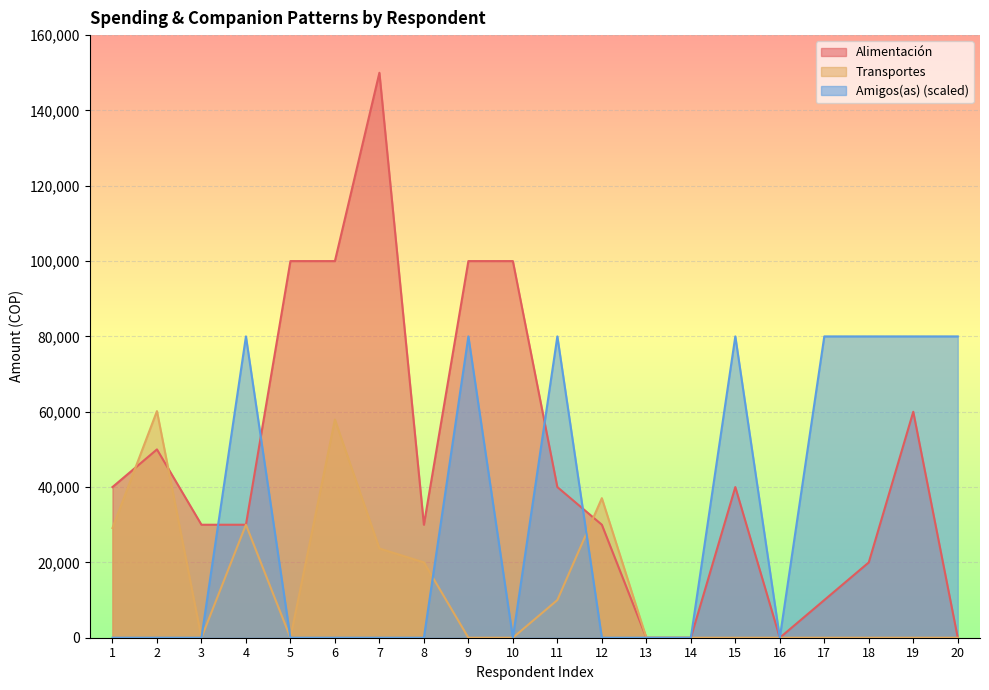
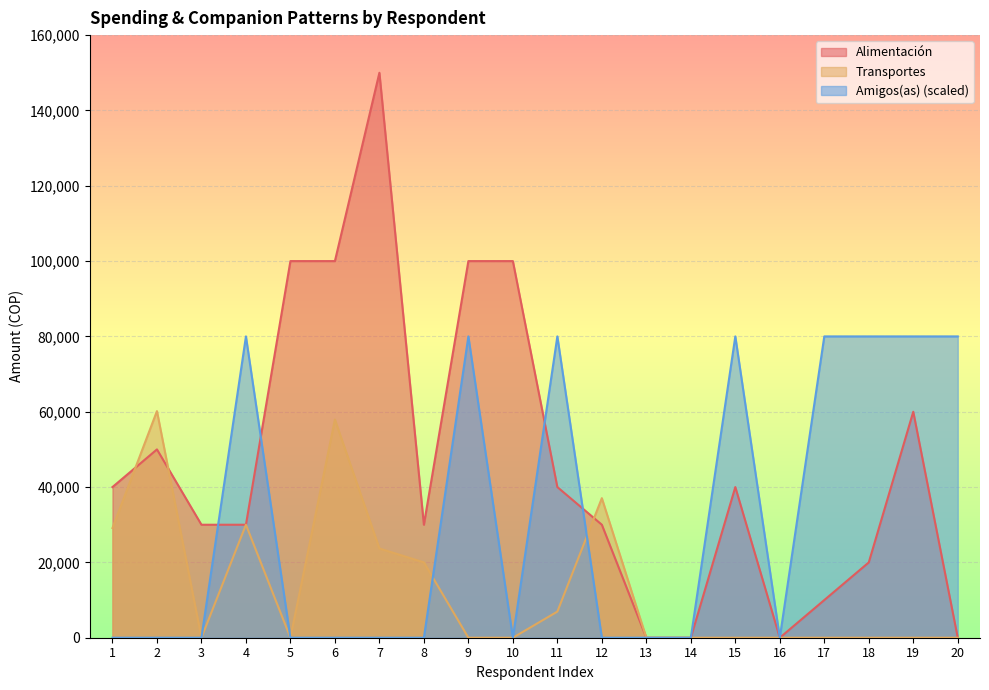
Transportes, 11: 10,000 -> 7,000
